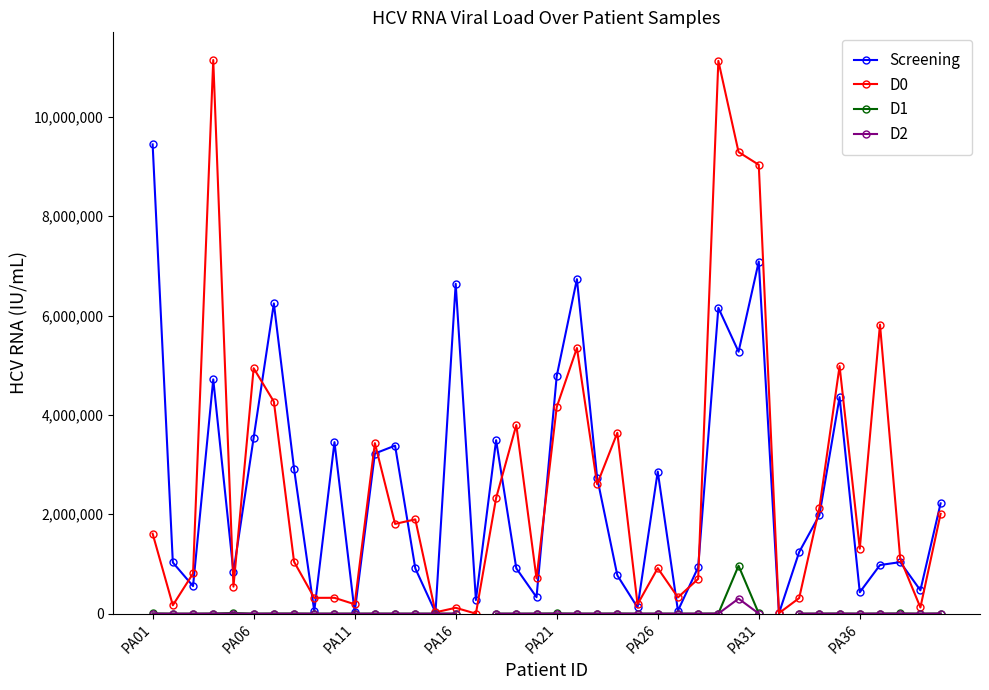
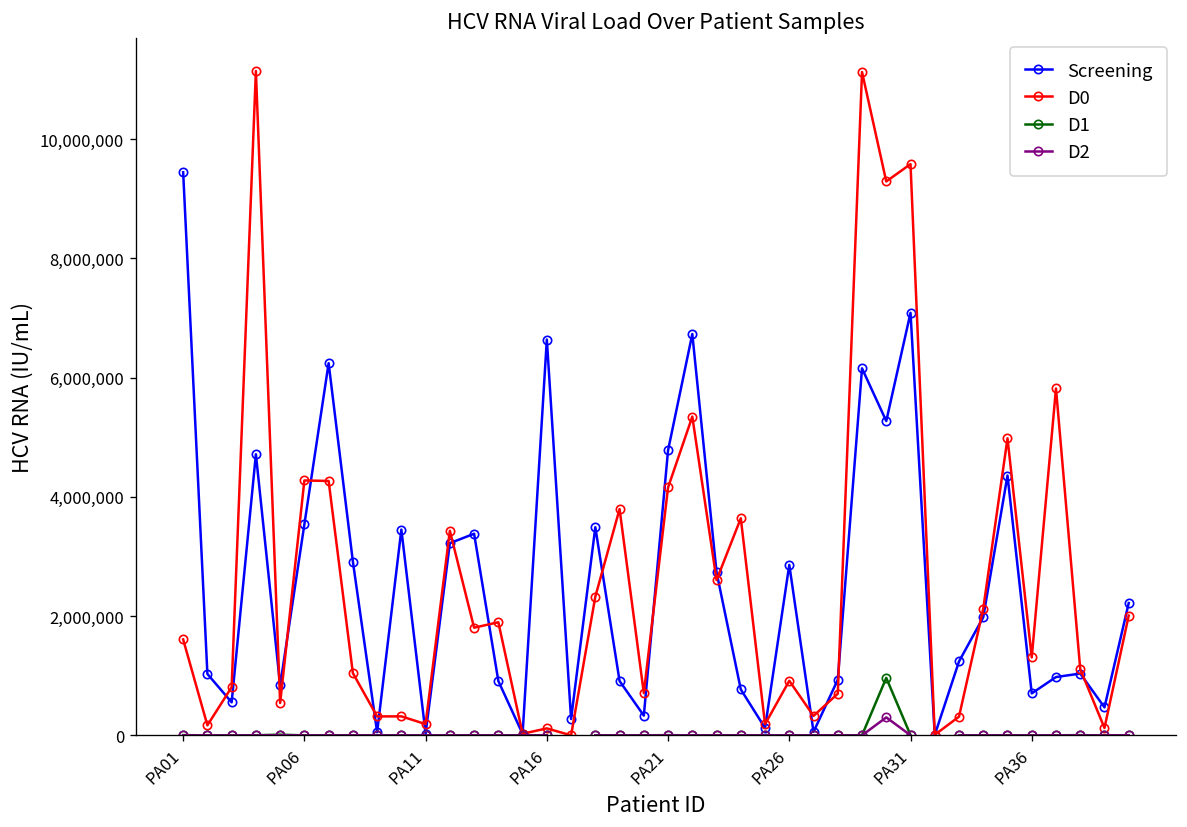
D0, PA06: 4,900,000 -> 4,300,000
D0, PA31: 9,000,000 -> 9,600,000
Screening, PA36: 400,000 -> 700,000
